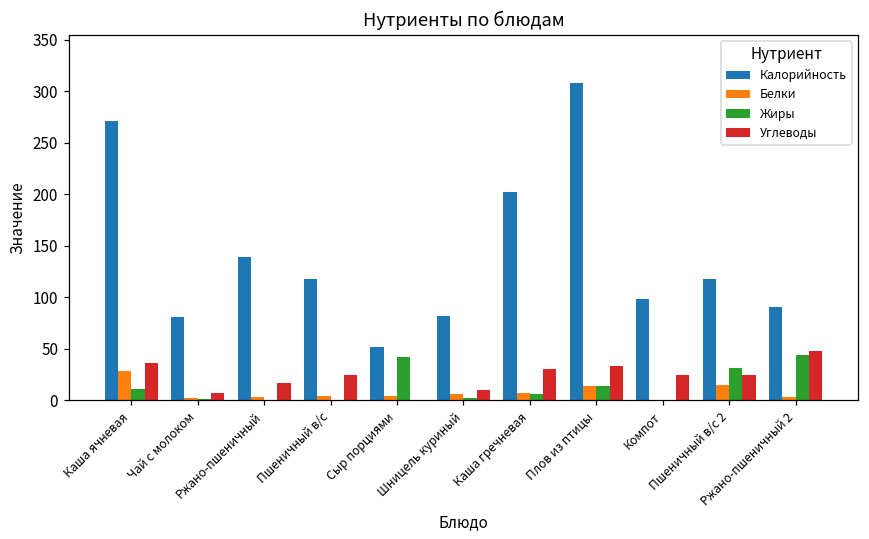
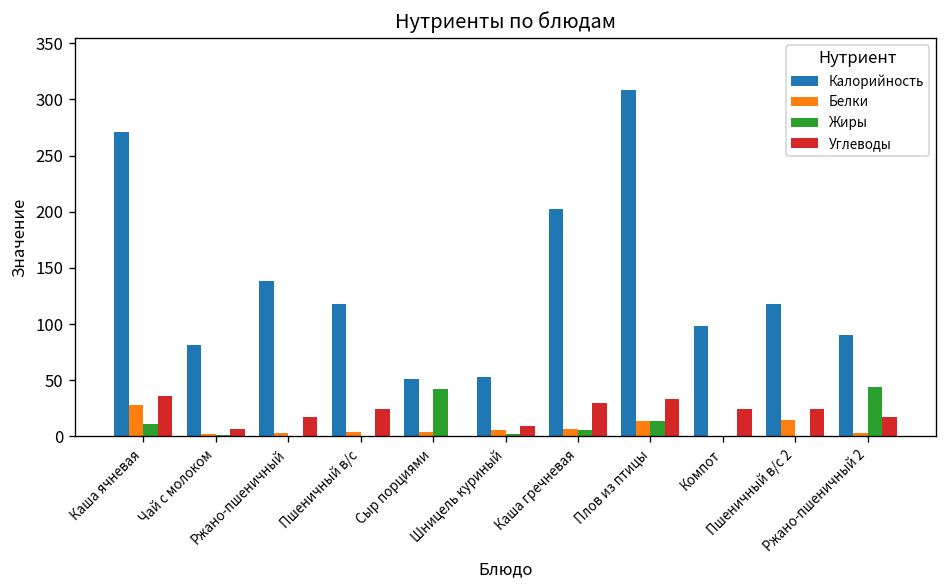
Калорийность, Шницель куриный: 80 -> 50
Жиры, Пшеничный в/с 2: 30 -> 0
Углеводы, Ржано-пшеничный 2: 50 -> 20
